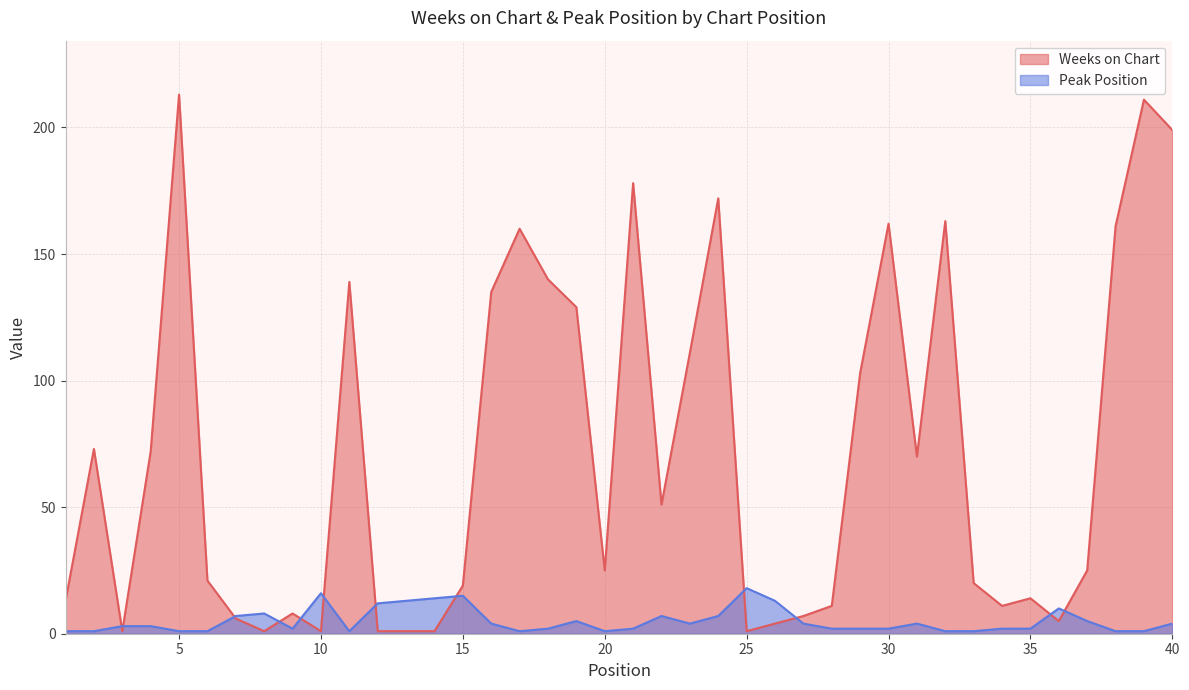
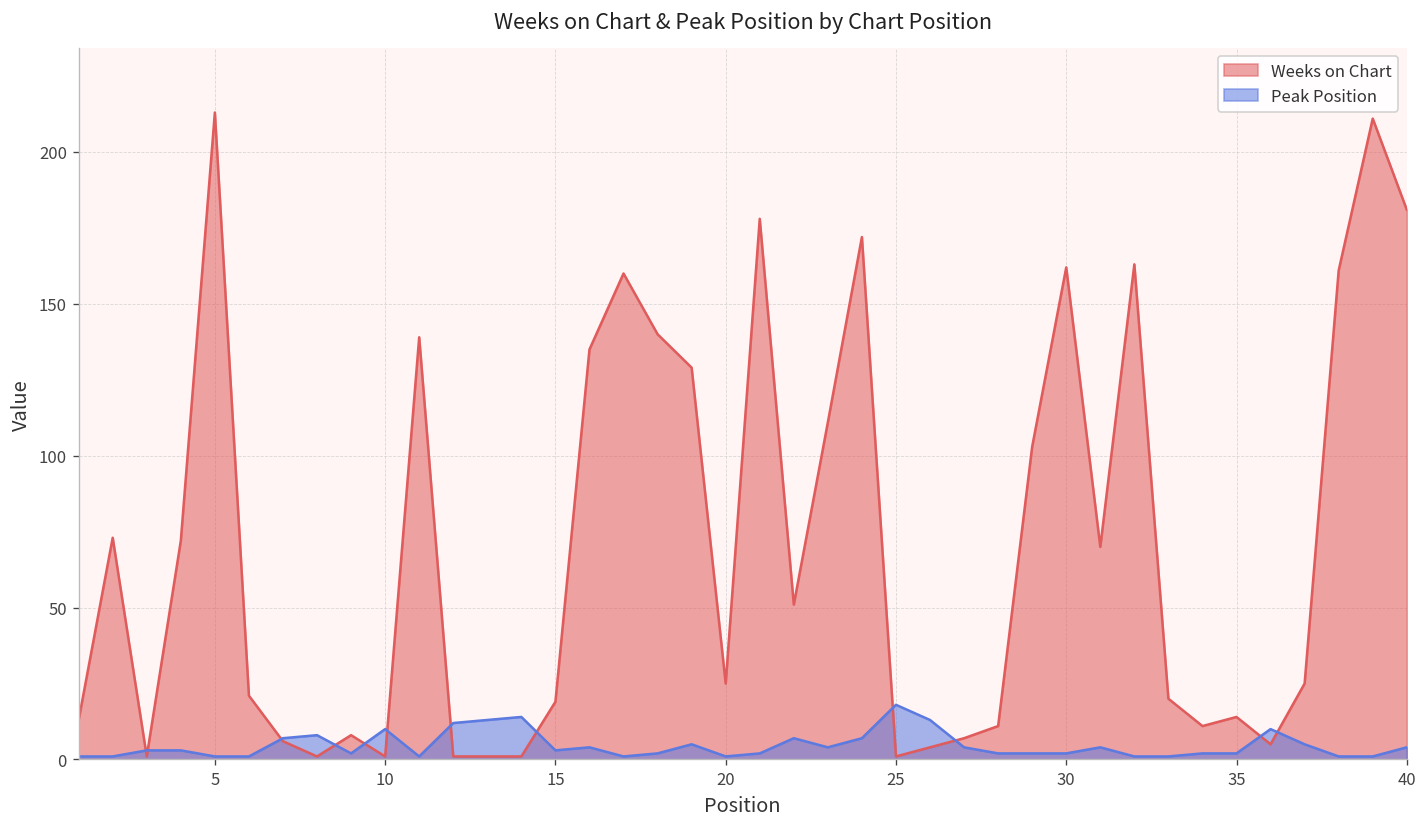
Peak Position, 10: 16 -> 10
Peak Position, 15: 15 -> 3
Weeks on Chart, 40: 199 -> 181
